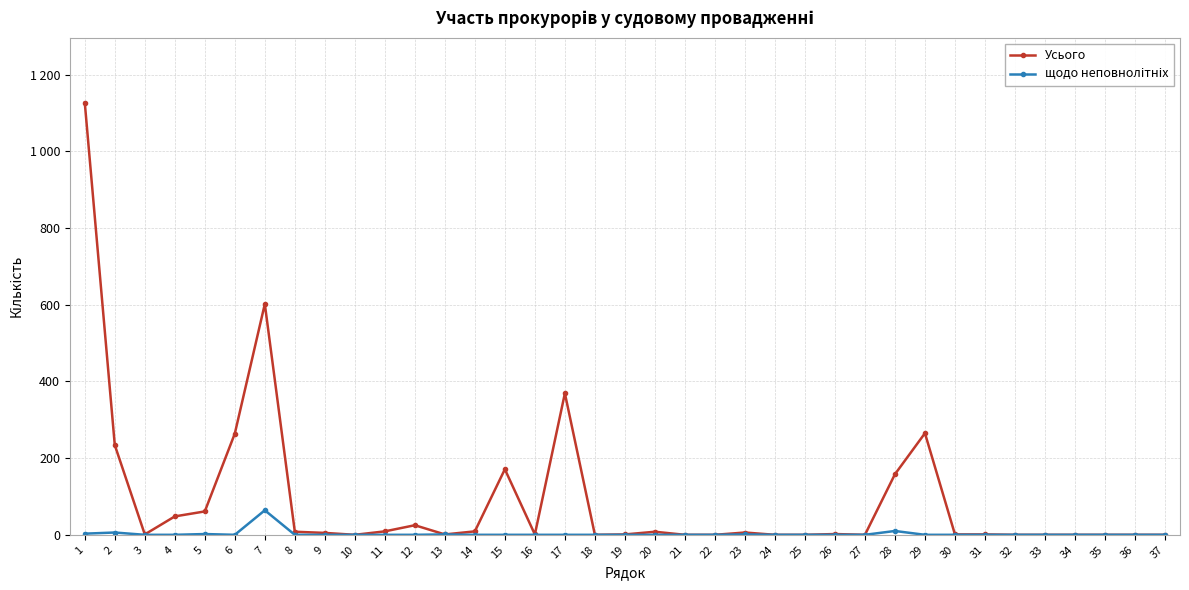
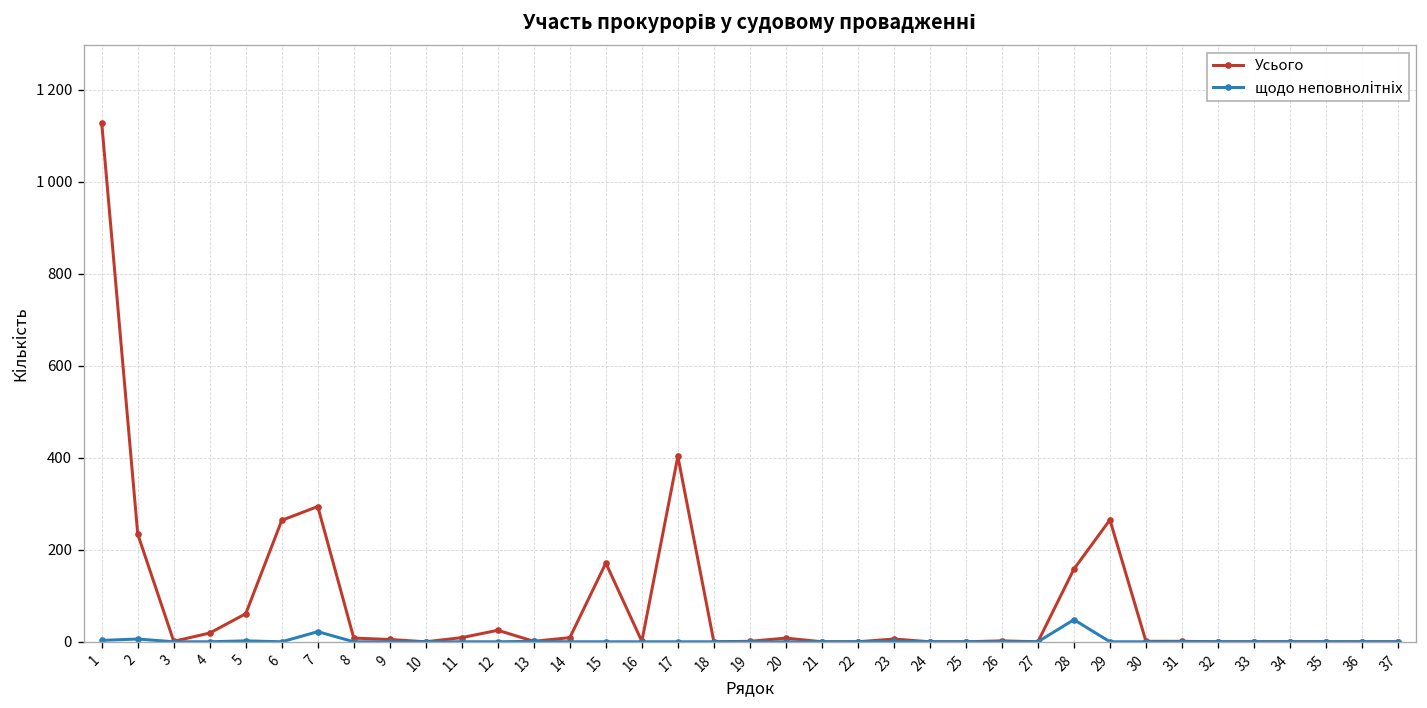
Усього, 4: 50 -> 20
Усього, 7: 600 -> 290
щодо неповнолітніх, 7: 60 -> 20
Усього, 17: 370 -> 400
щодо неповнолітніх, 28: 10 -> 50
